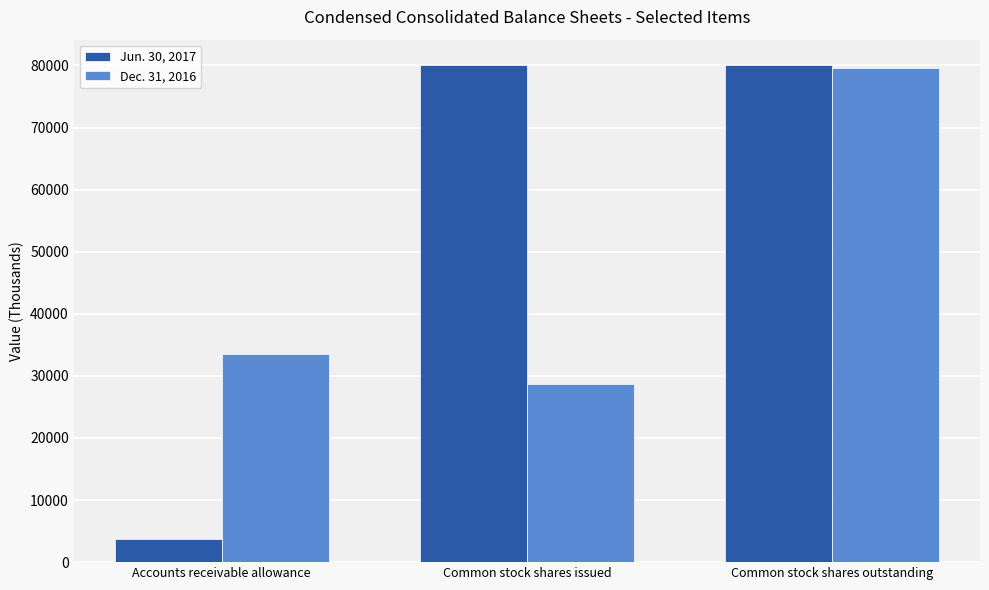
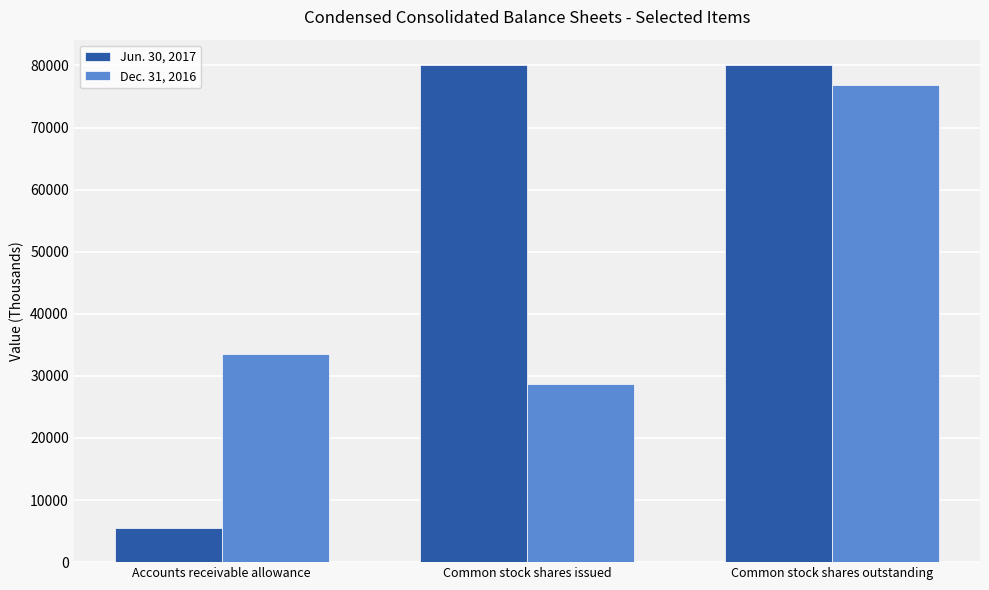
Jun. 30, 2017, Accounts receivable allowance: 4000 -> 5000
Dec. 31, 2016, Common stock shares outstanding: 80000 -> 77000
